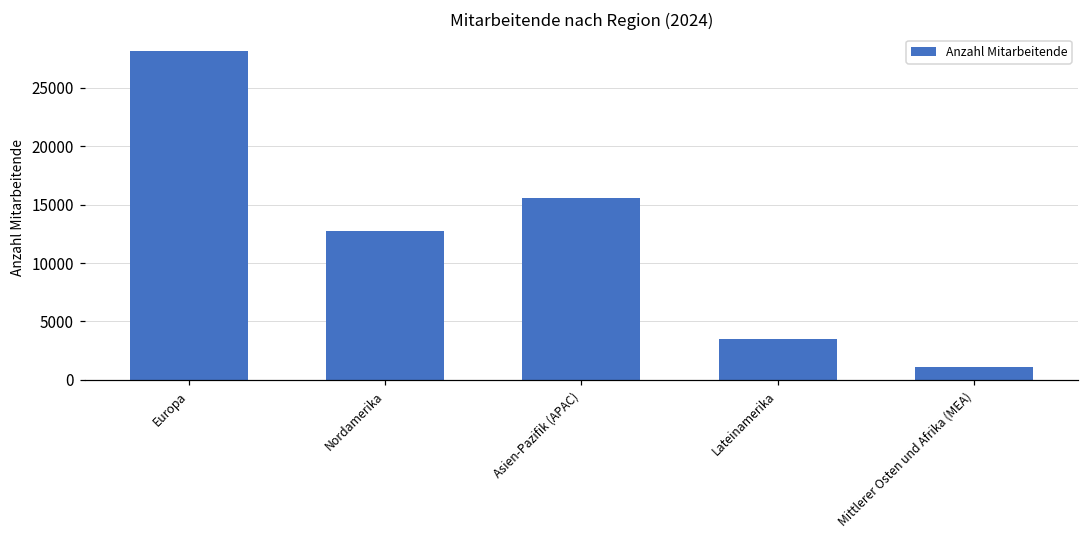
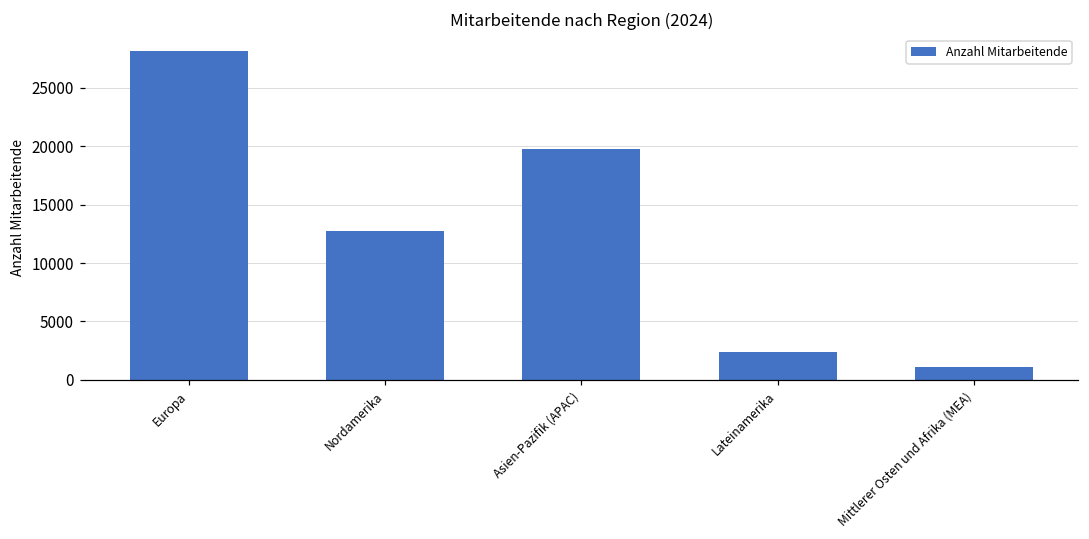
Asien-Pazifik (APAC): 15600 -> 19700
Lateinamerika: 3500 -> 2400
